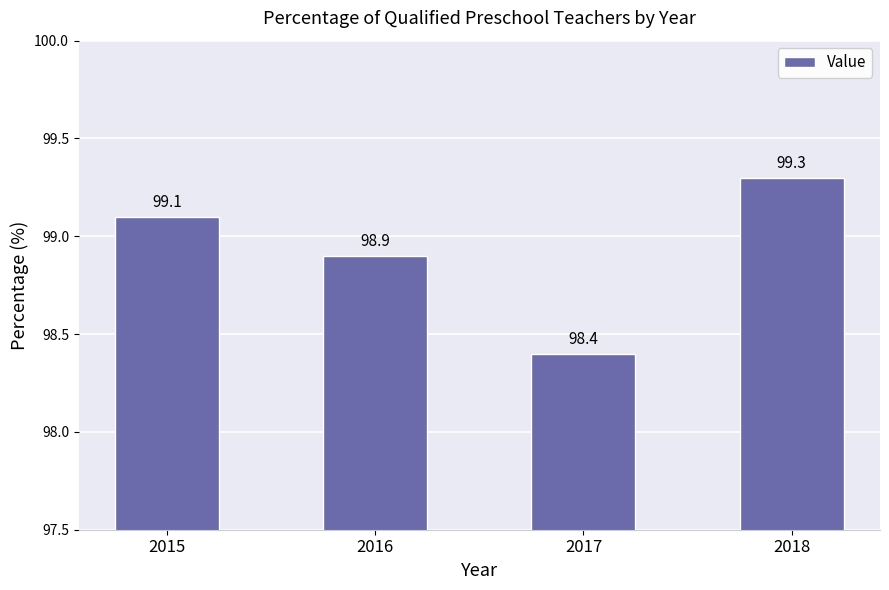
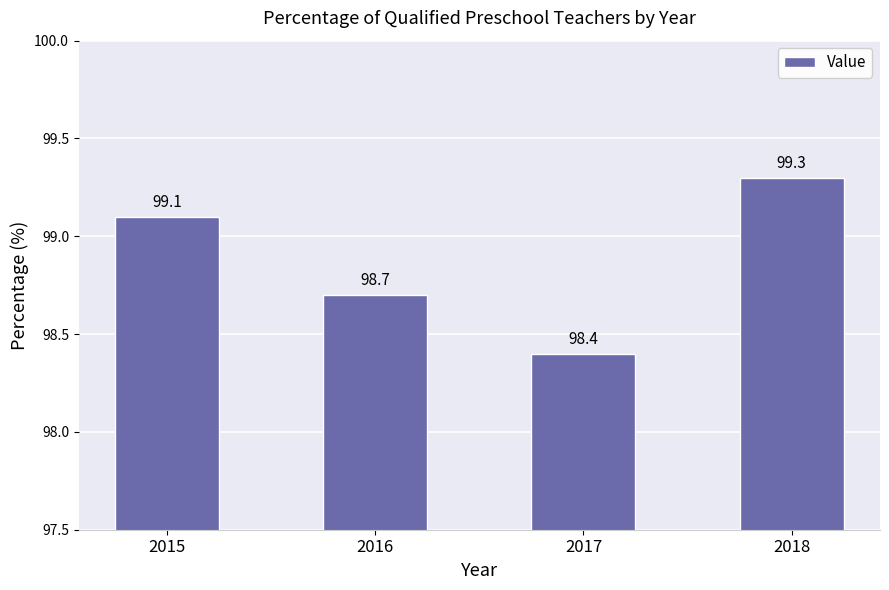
2016: 98.9 -> 98.7
